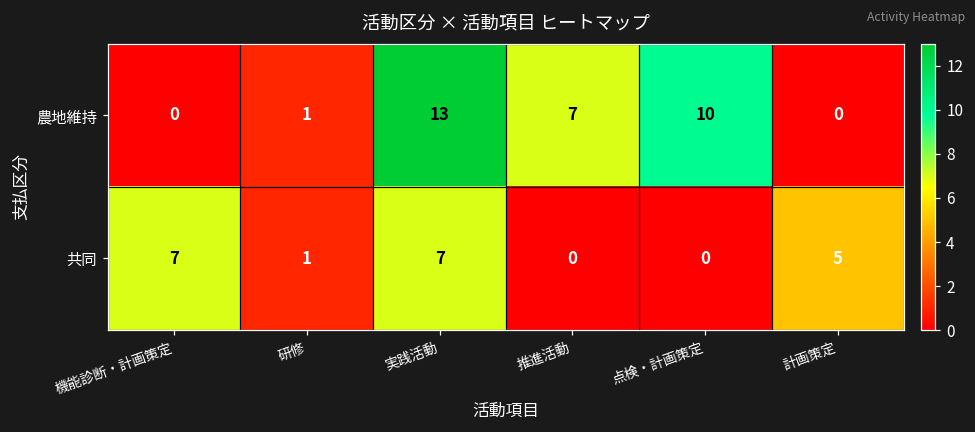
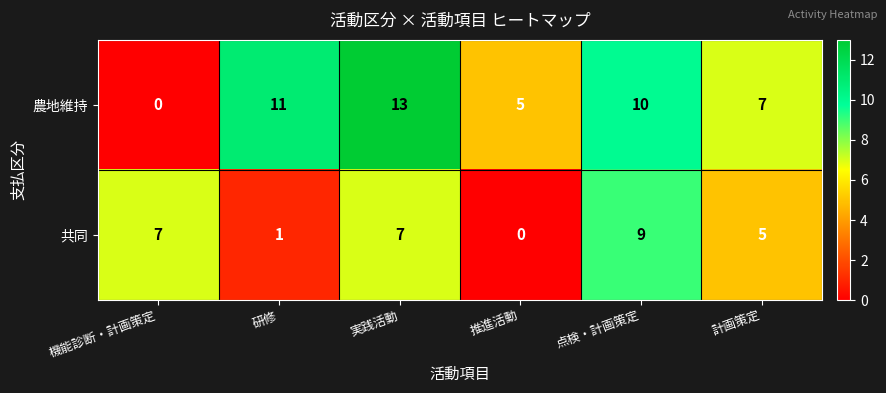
農地維持, 研修: 1 -> 11
農地維持, 推進活動: 7 -> 5
農地維持, 計画策定: 0 -> 7
共同, 点検・計画策定: 0 -> 9
